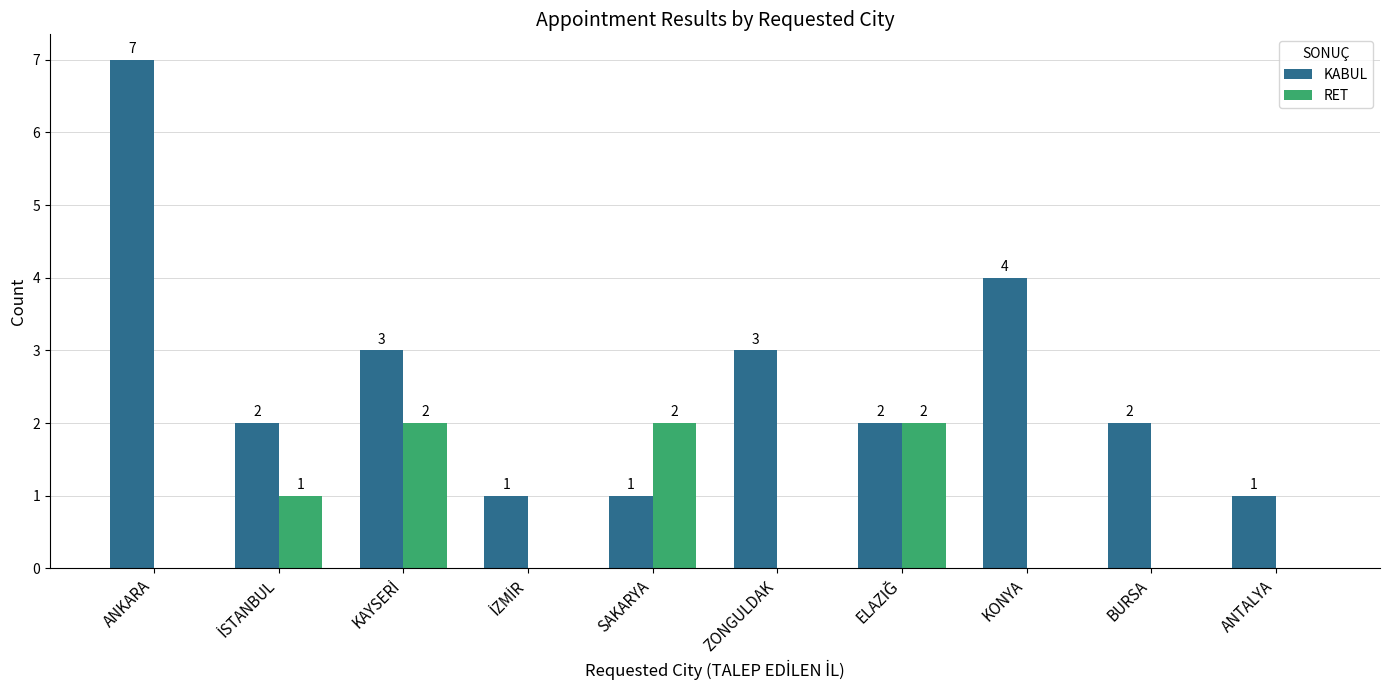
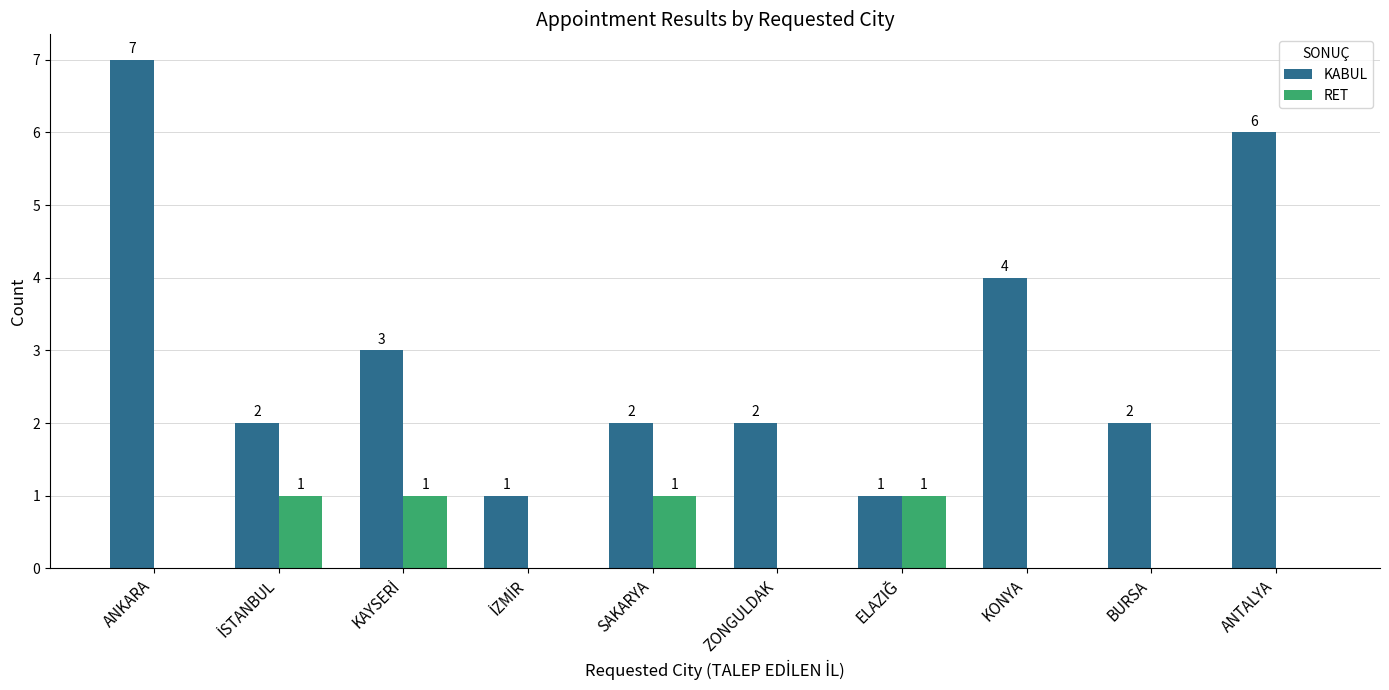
RET, KAYSERİ: 2 -> 1
KABUL, SAKARYA: 1 -> 2
RET, SAKARYA: 2 -> 1
KABUL, ZONGULDAK: 3 -> 2
KABUL, ELAZIĞ: 2 -> 1
RET, ELAZIĞ: 2 -> 1
KABUL, ANTALYA: 1 -> 6
